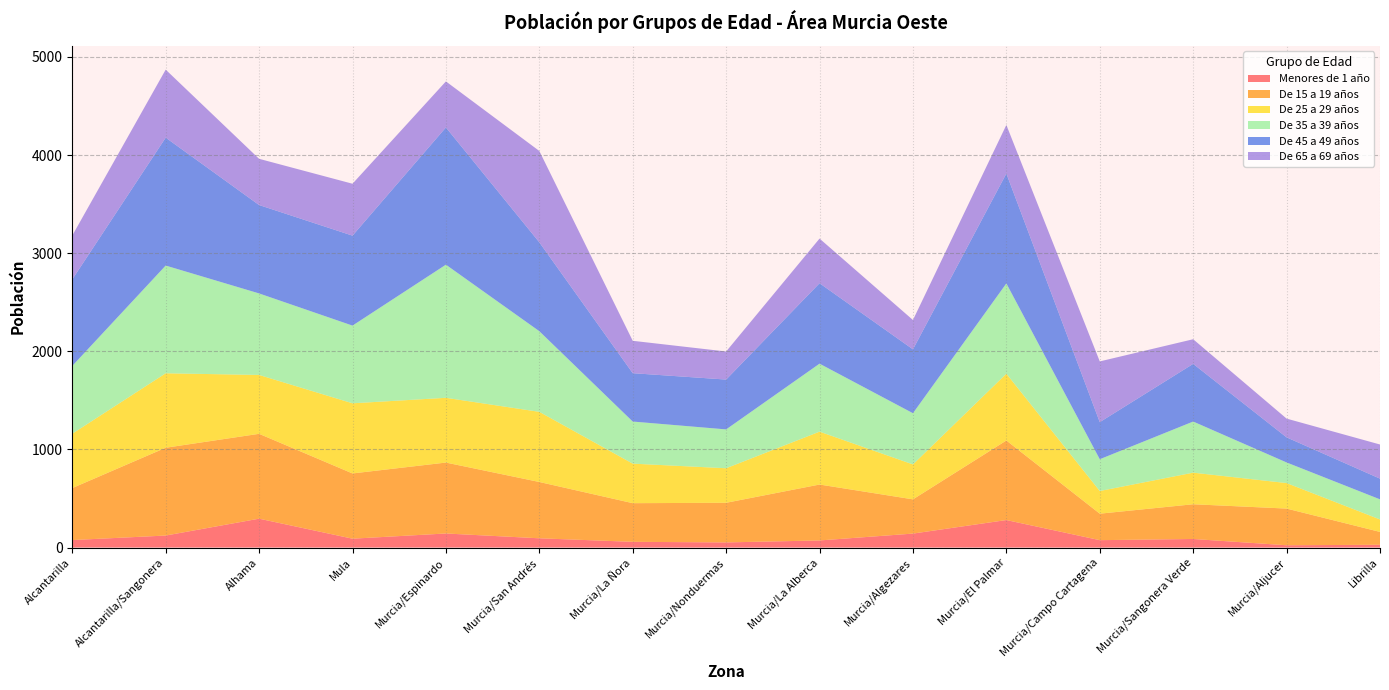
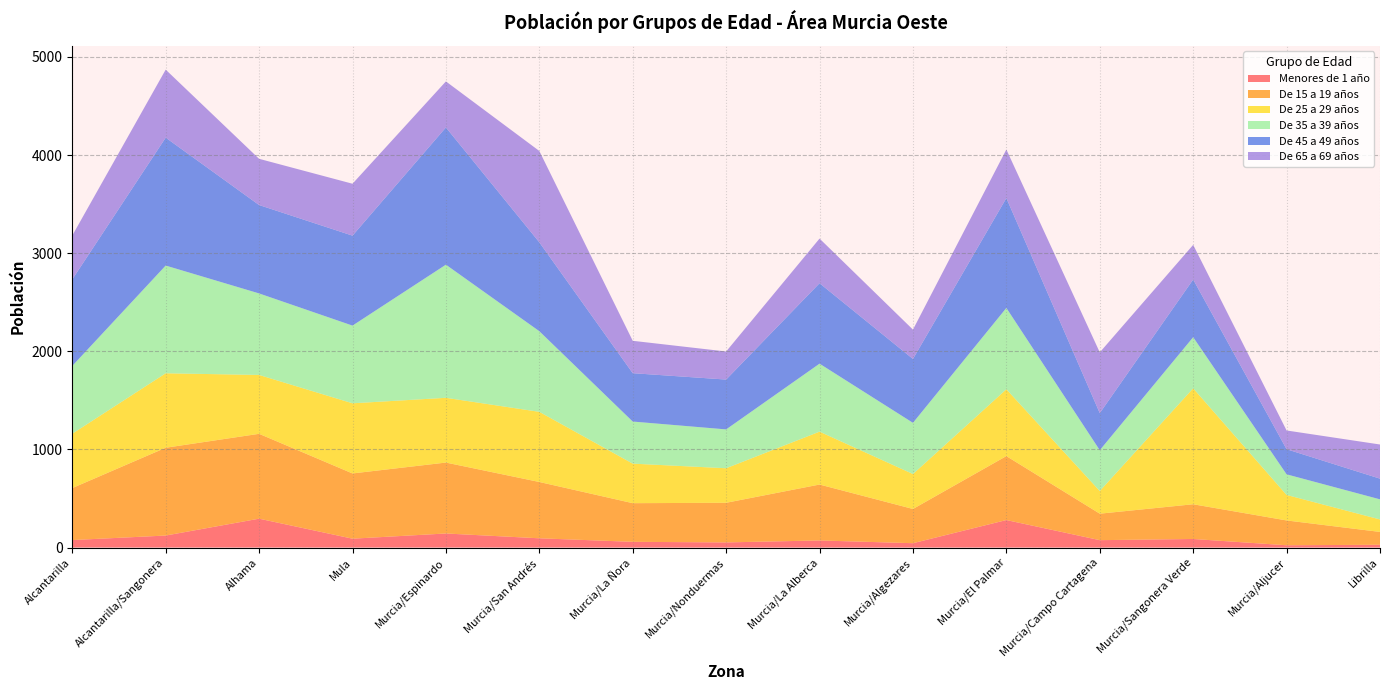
Menores de 1 año, Murcia/Algezares: 100 -> 0
De 15 a 19 años, Murcia/El Palmar: 800 -> 700
De 35 a 39 años, Murcia/El Palmar: 900 -> 800
De 35 a 39 años, Murcia/Campo Cartagena: 300 -> 400
De 25 a 29 años, Murcia/Sangonera Verde: 300 -> 1200
De 65 a 69 años, Murcia/Sangonera Verde: 300 -> 400
De 15 a 19 años, Murcia/Aljucer: 400 -> 300
